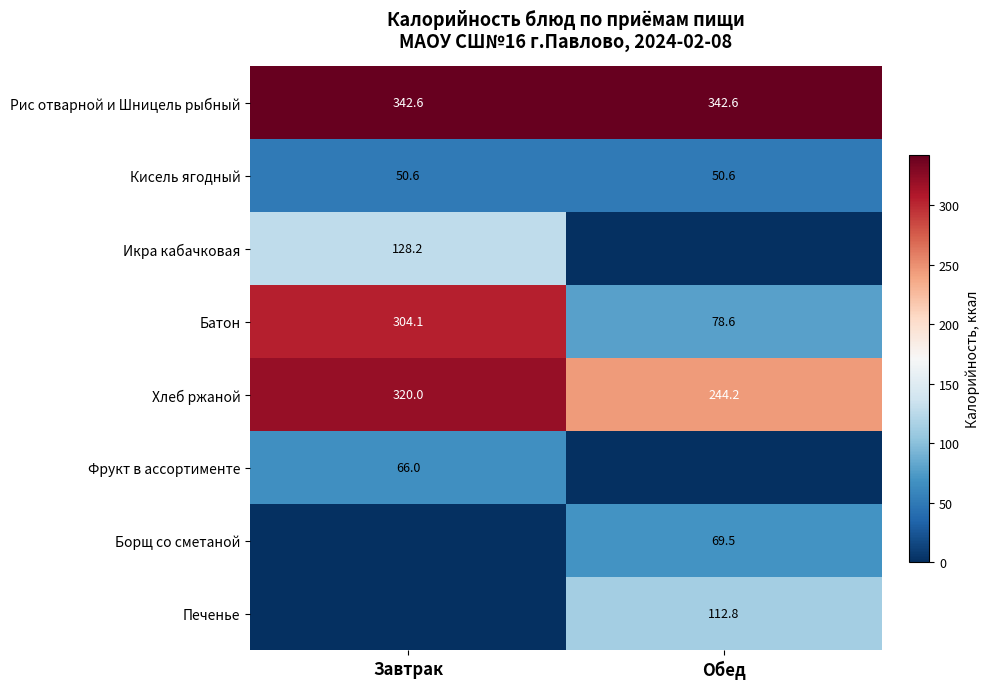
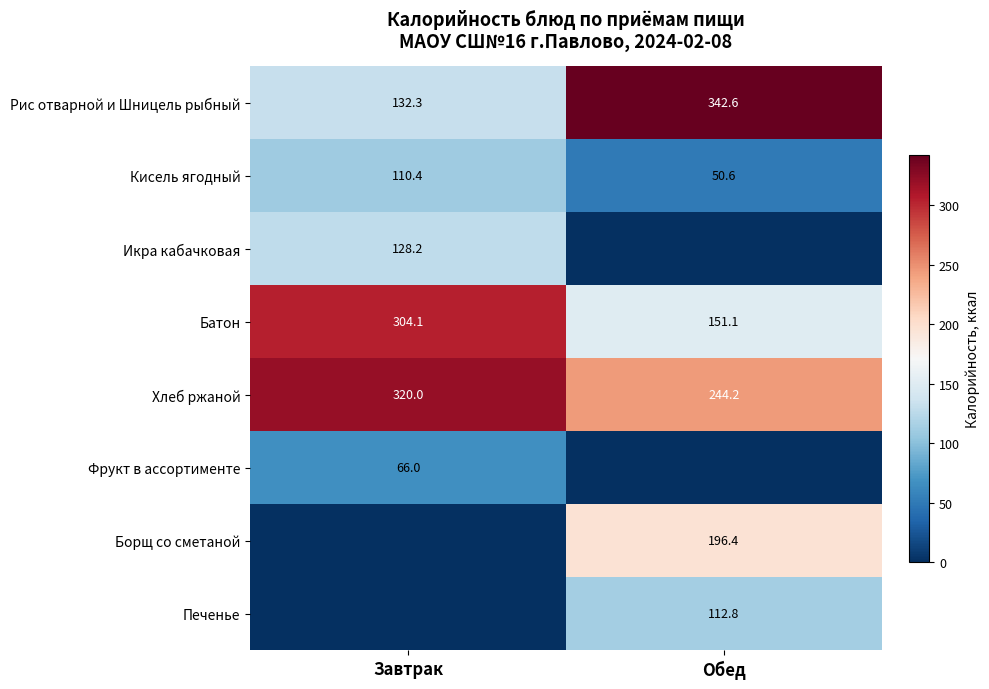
Рис отварной и Шницель рыбный, Завтрак: 342.6 -> 132.3
Кисель ягодный, Завтрак: 50.6 -> 110.4
Батон, Обед: 78.6 -> 151.1
Борщ со сметаной, Обед: 69.5 -> 196.4
